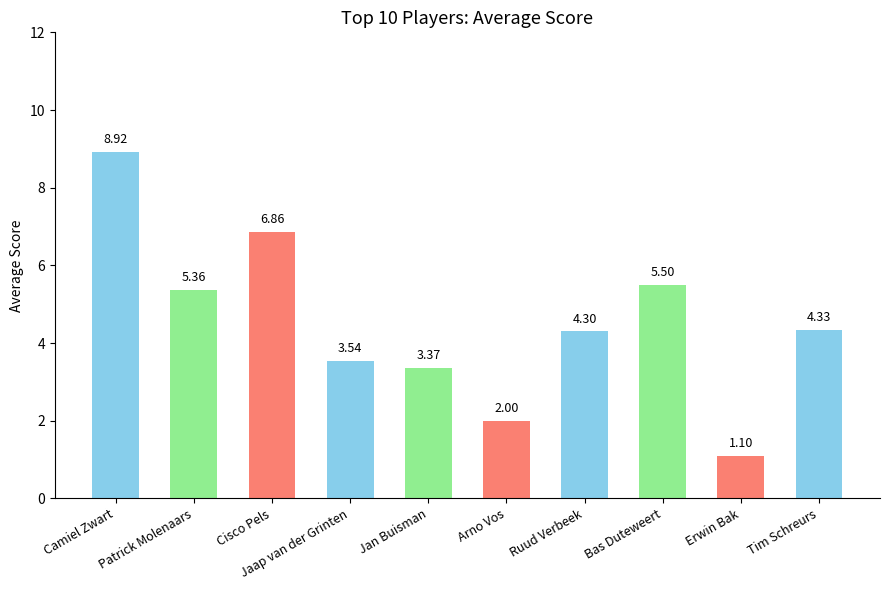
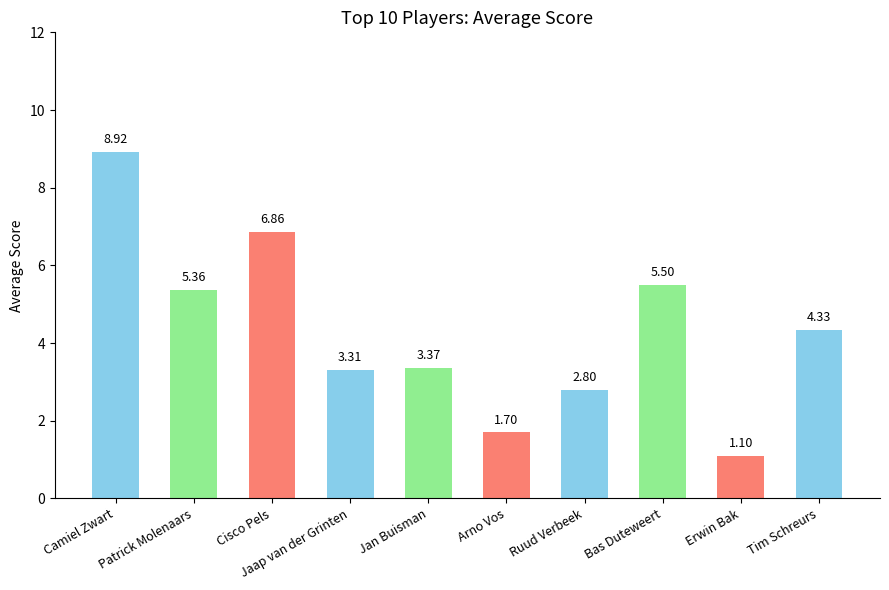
Jaap van der Grinten: 3.54 -> 3.31
Arno Vos: 2.00 -> 1.70
Ruud Verbeek: 4.30 -> 2.80
